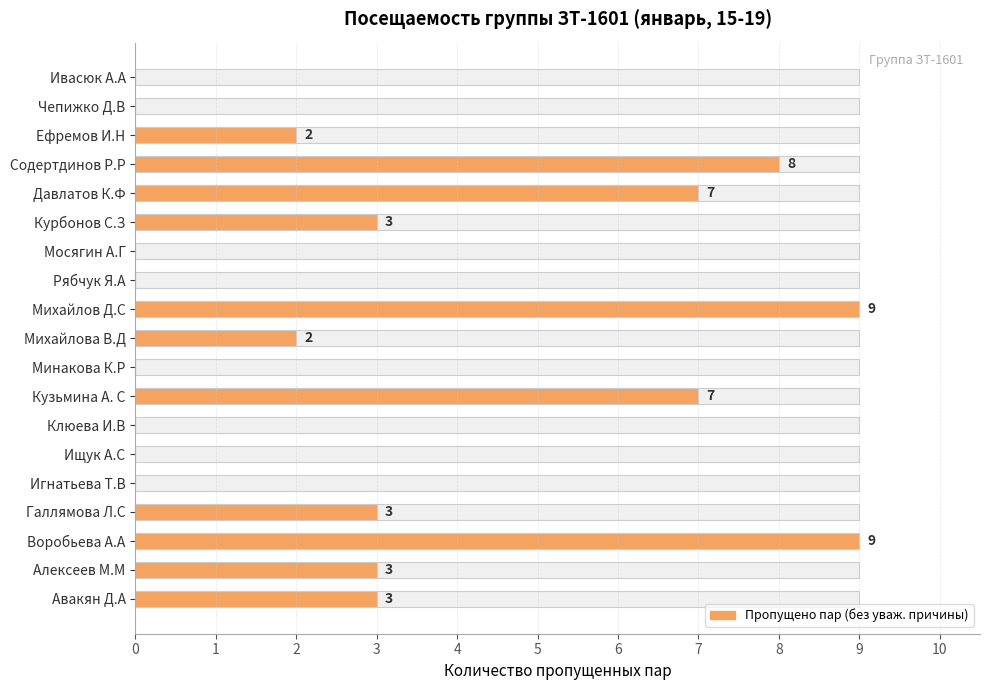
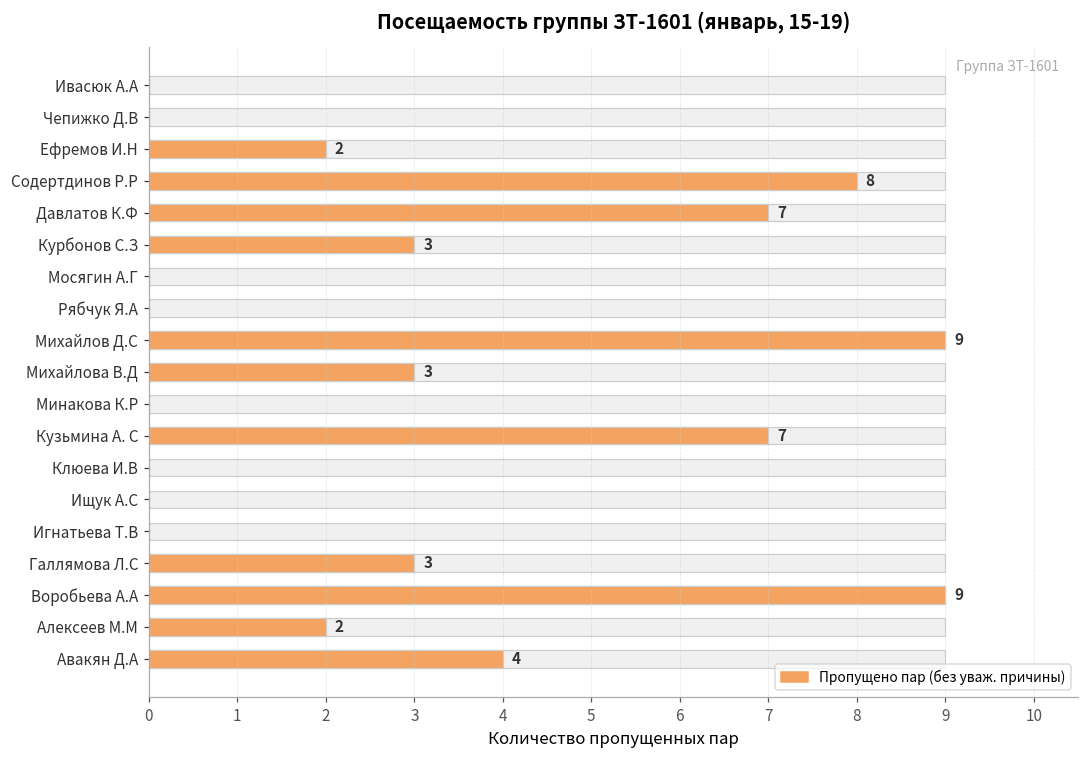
Пропущено пар (без уваж. причины), Михайлова В.Д: 2 -> 3
Пропущено пар (без уваж. причины), Алексеев М.М: 3 -> 2
Пропущено пар (без уваж. причины), Авакян Д.А: 3 -> 4
